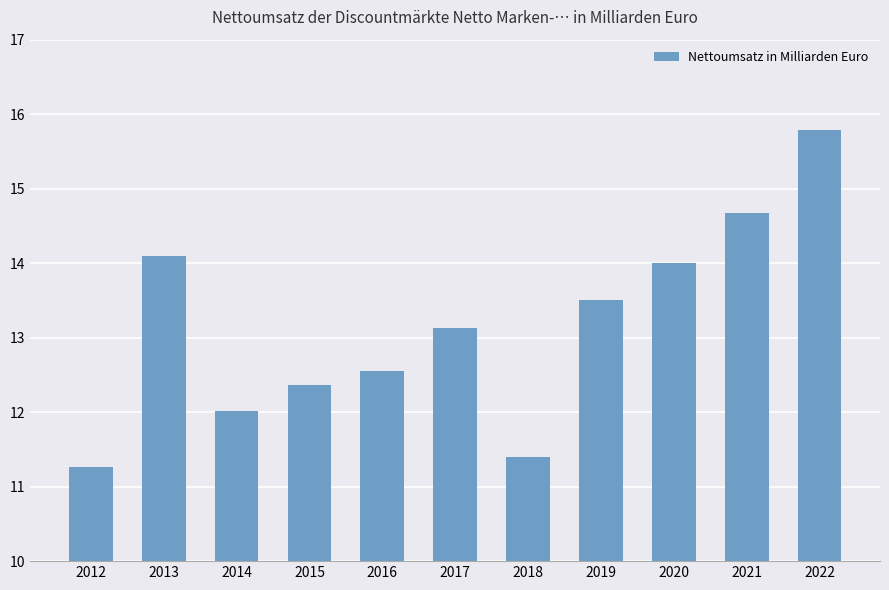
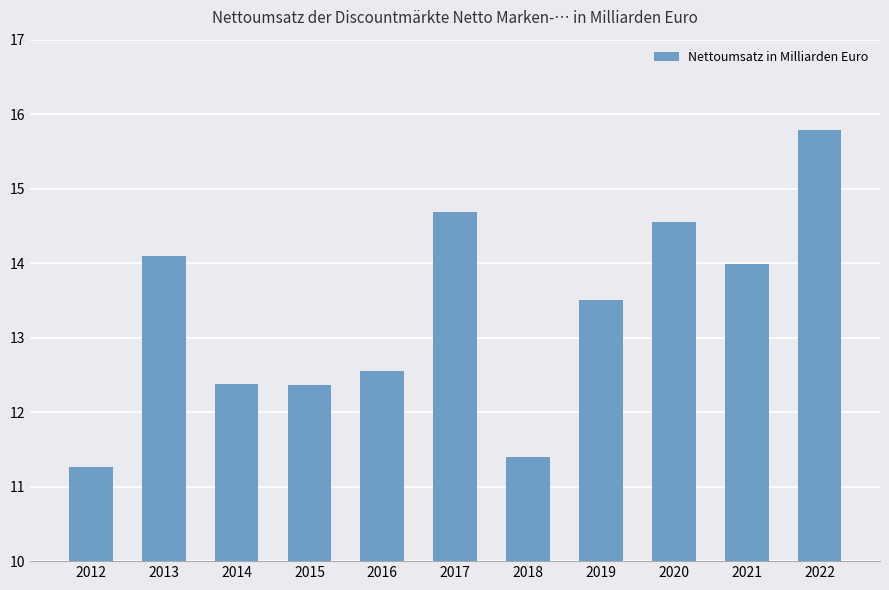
2014: 12.0 -> 12.4
2017: 13.1 -> 14.7
2020: 14.0 -> 14.6
2021: 14.7 -> 14.0
